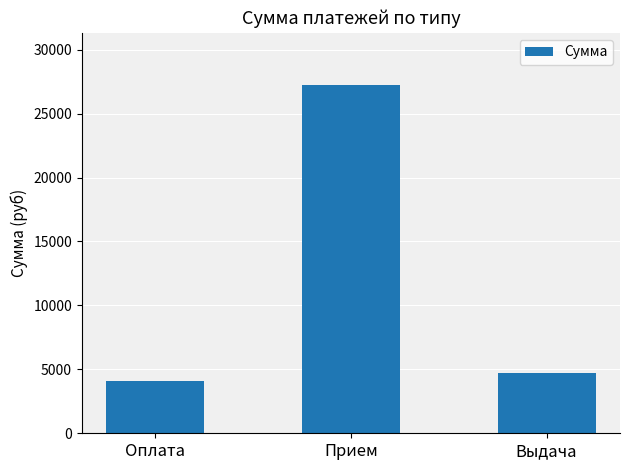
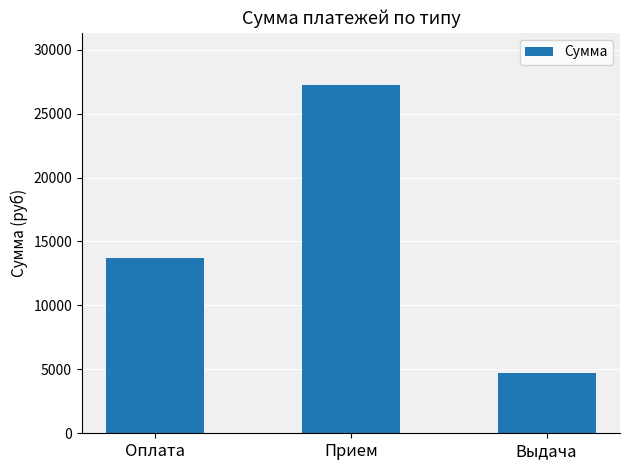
Оплата: 4100 -> 13700
